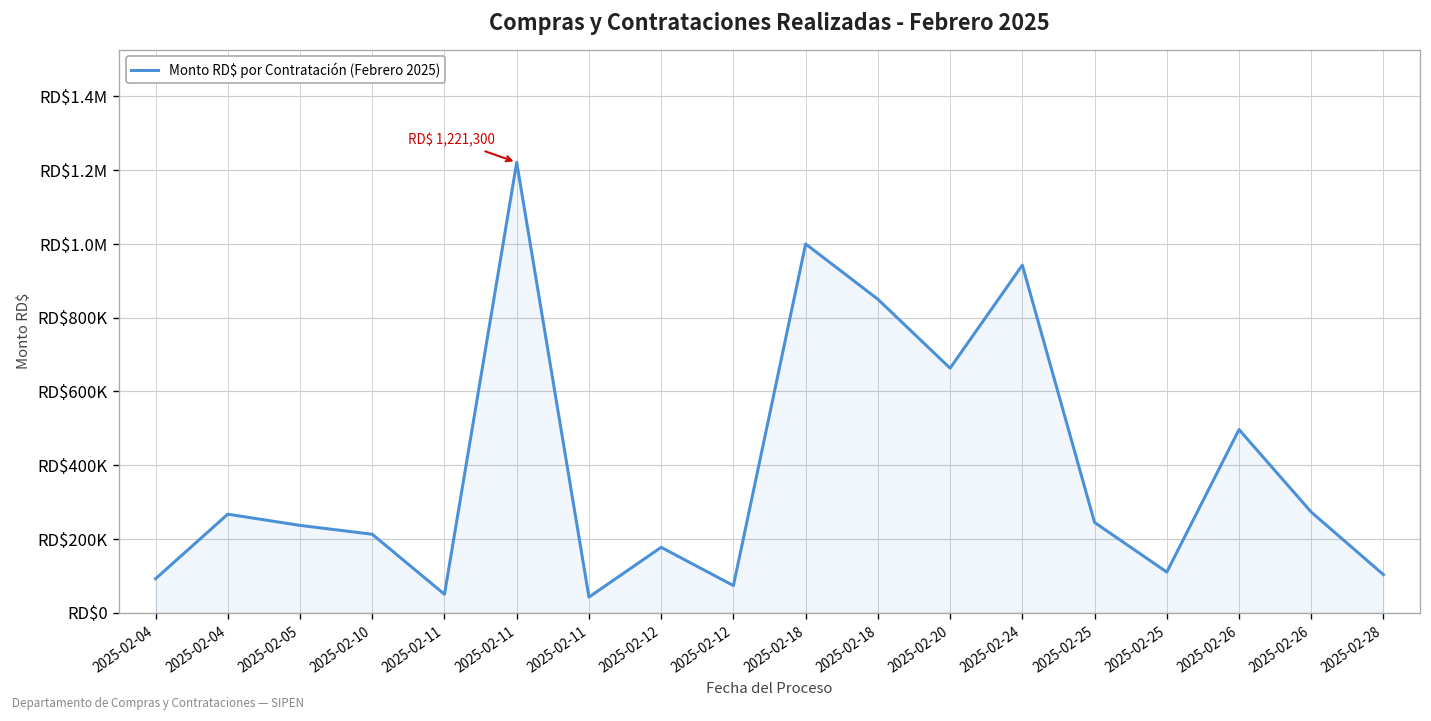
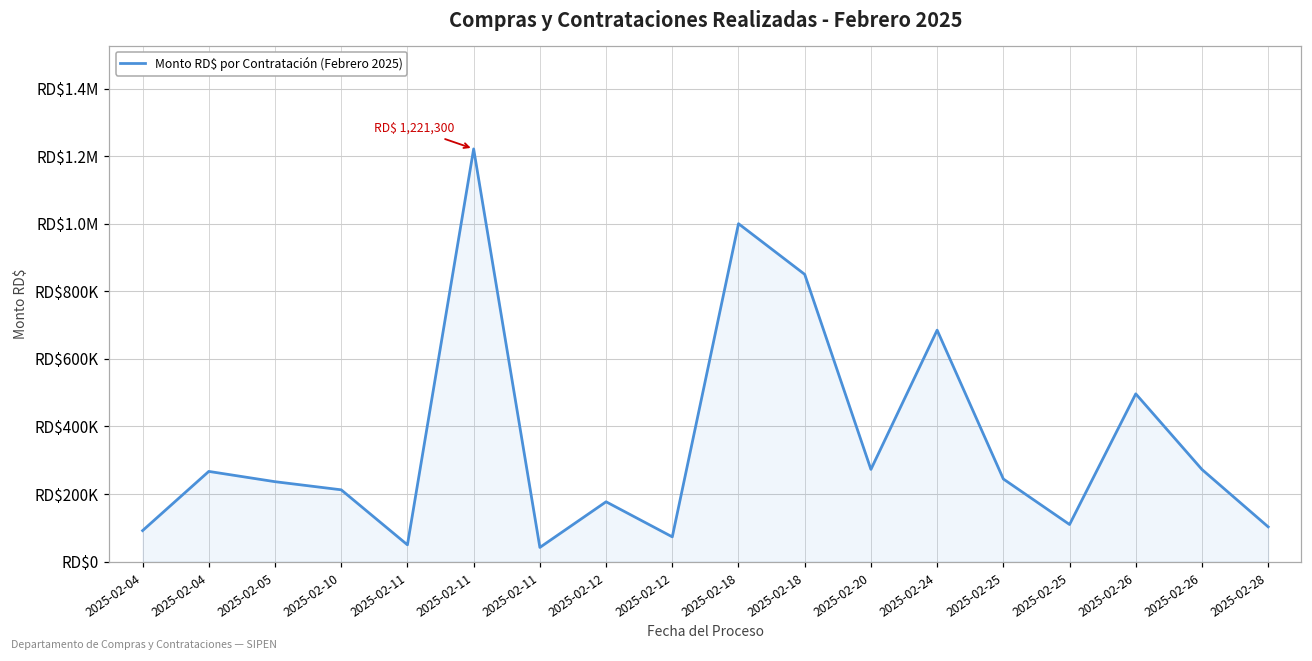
2025-02-20: RD$660000 -> RD$270000
2025-02-24: RD$940000 -> RD$680000
